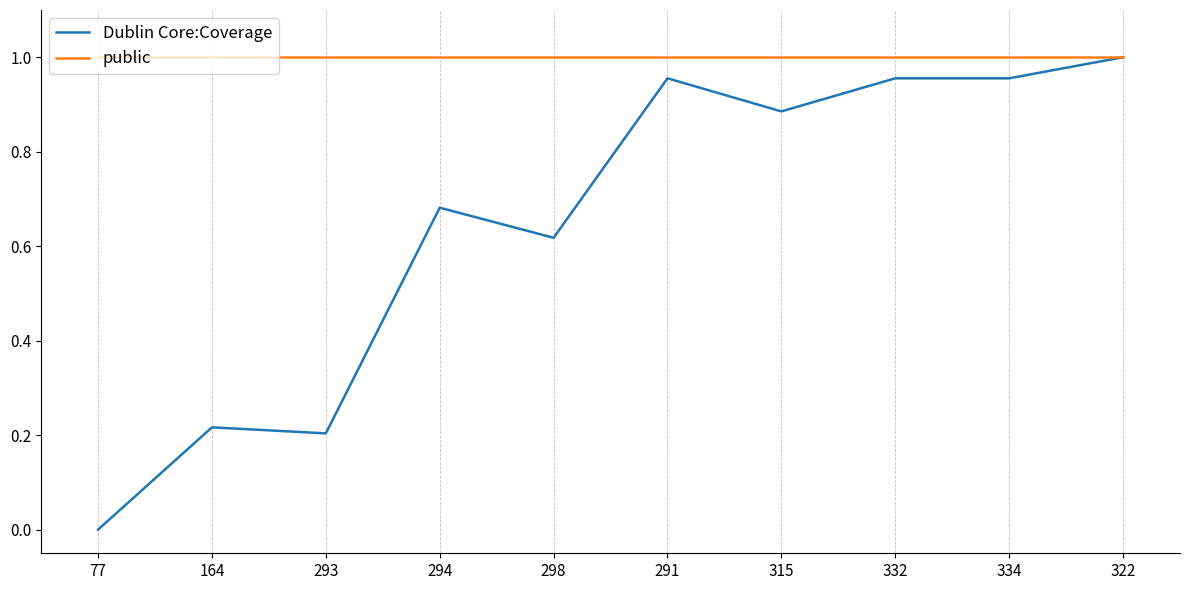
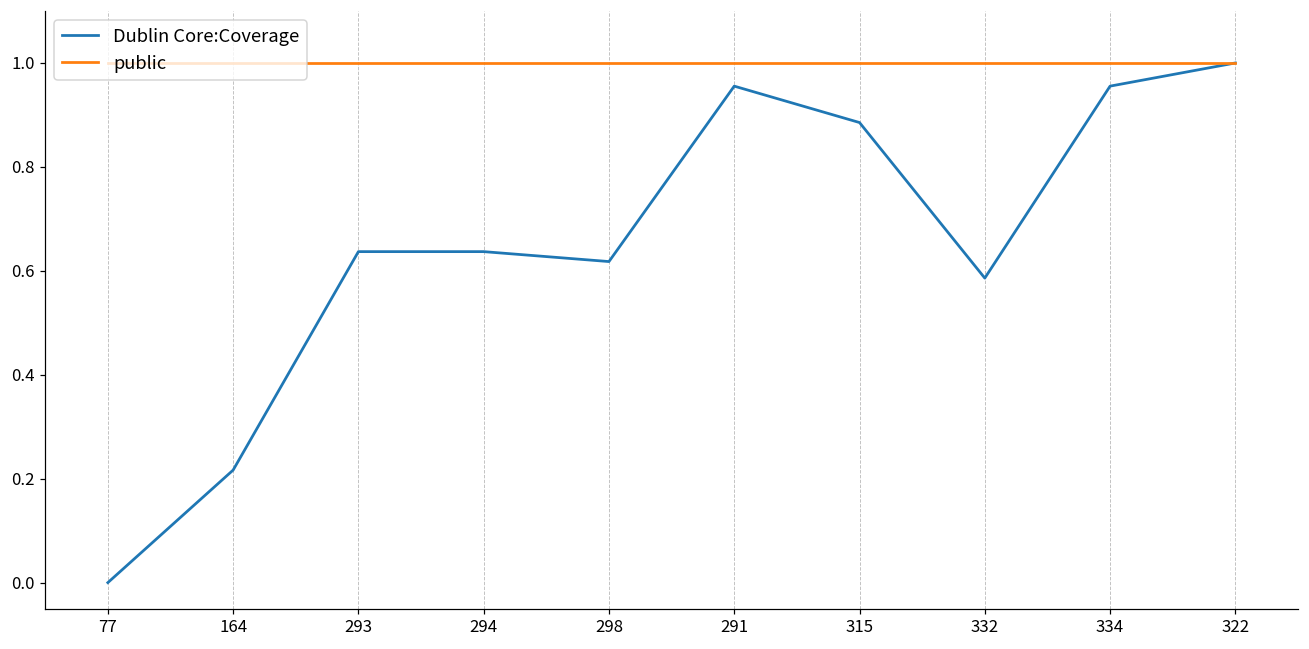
Dublin Core:Coverage, 293: 0.20 -> 0.64
Dublin Core:Coverage, 294: 0.68 -> 0.64
Dublin Core:Coverage, 332: 0.96 -> 0.59
